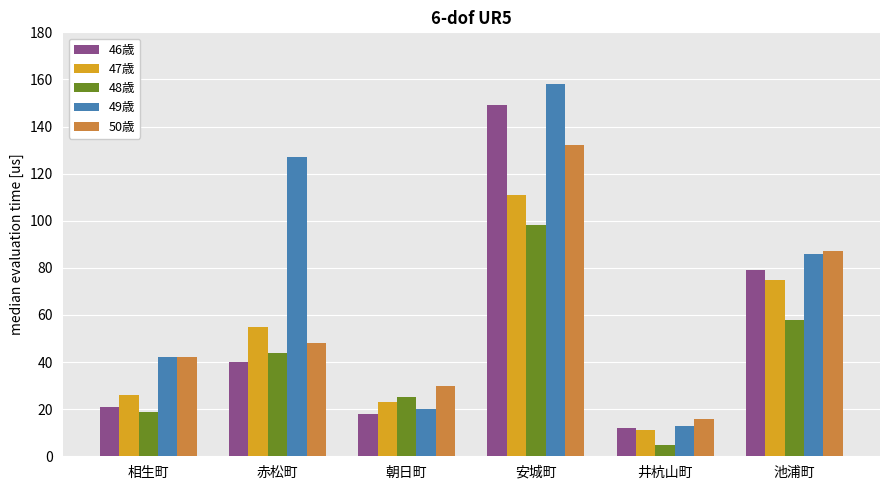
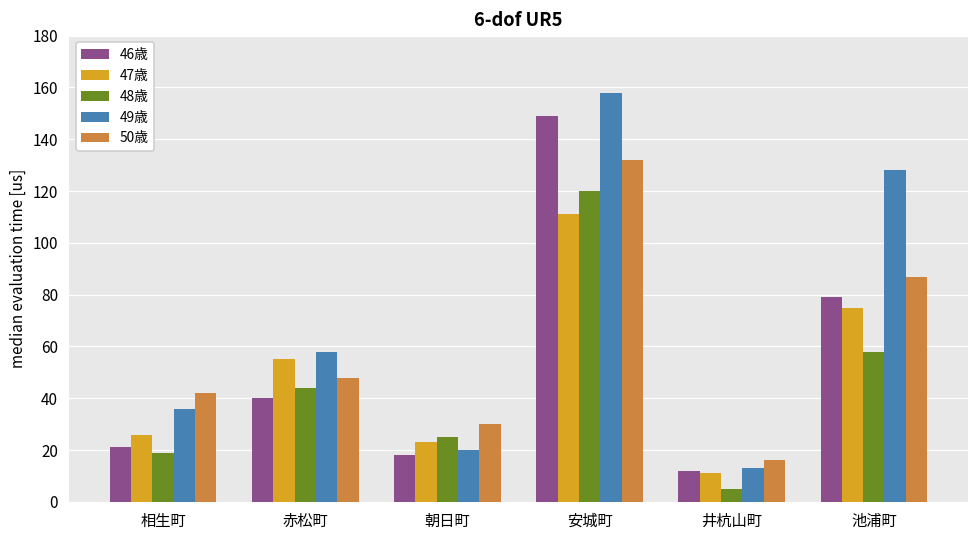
49歳, 相生町: 42 -> 36
49歳, 赤松町: 127 -> 58
48歳, 安城町: 98 -> 120
49歳, 池浦町: 86 -> 128
